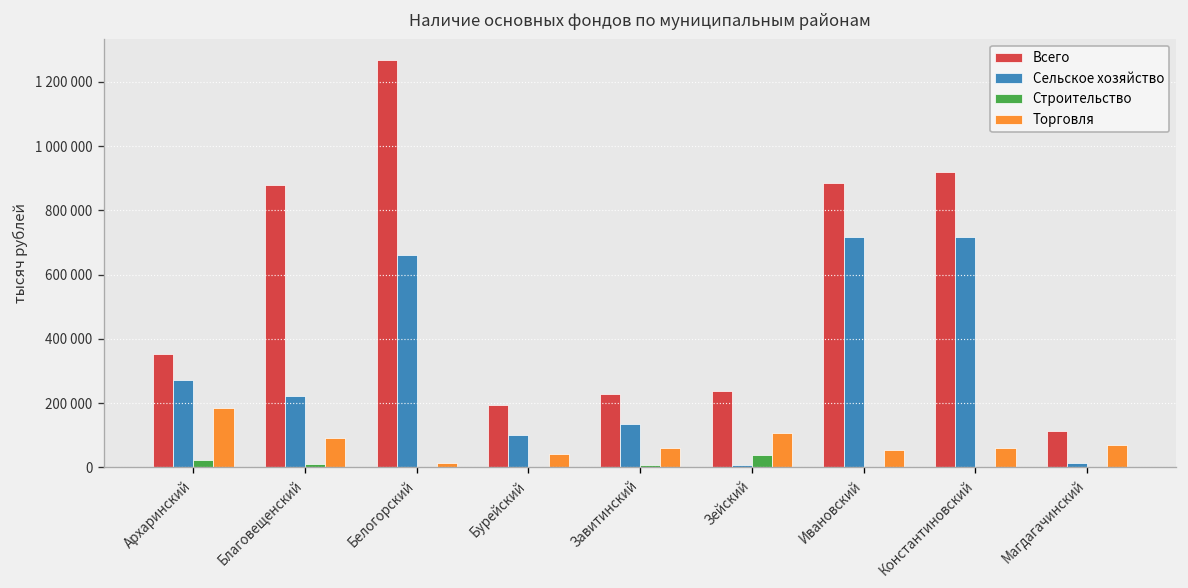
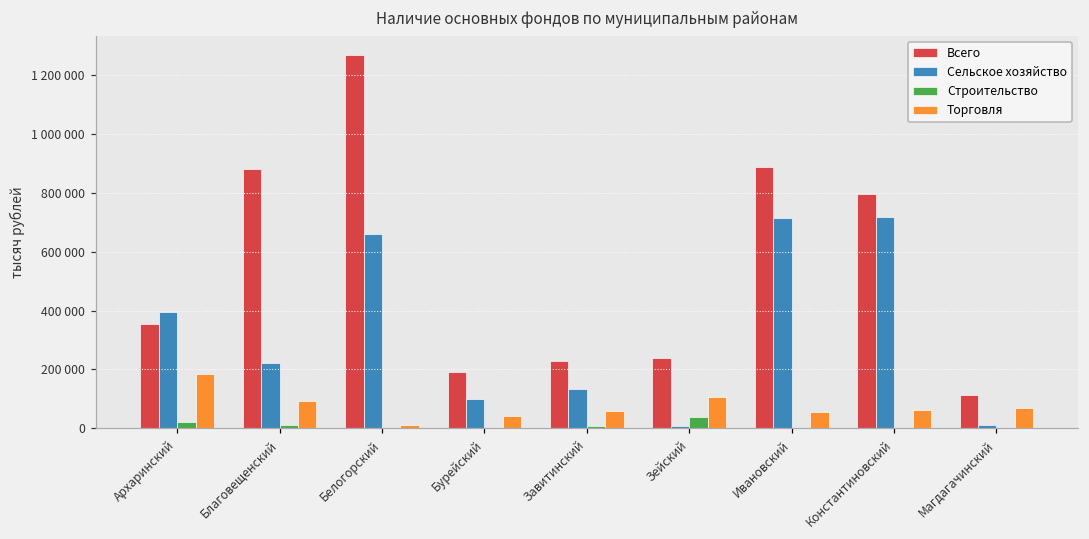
Сельское хозяйство, Архаринский: 270000 -> 390000
Всего, Константиновский: 920000 -> 800000
